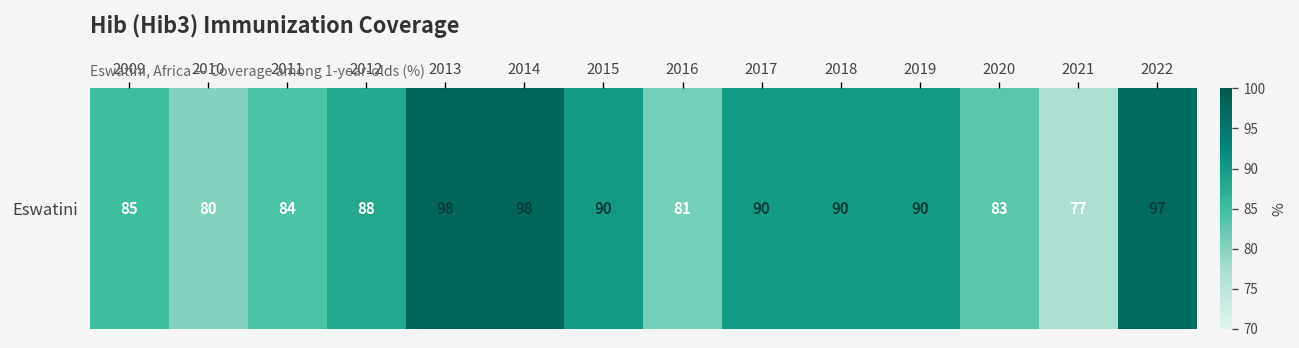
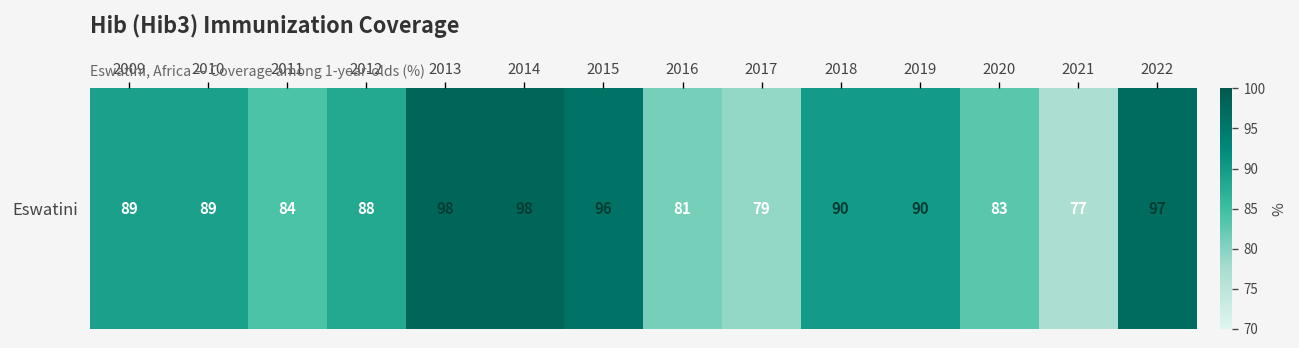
Eswatini, 2009: 85 -> 89
Eswatini, 2010: 80 -> 89
Eswatini, 2015: 90 -> 96
Eswatini, 2017: 90 -> 79
